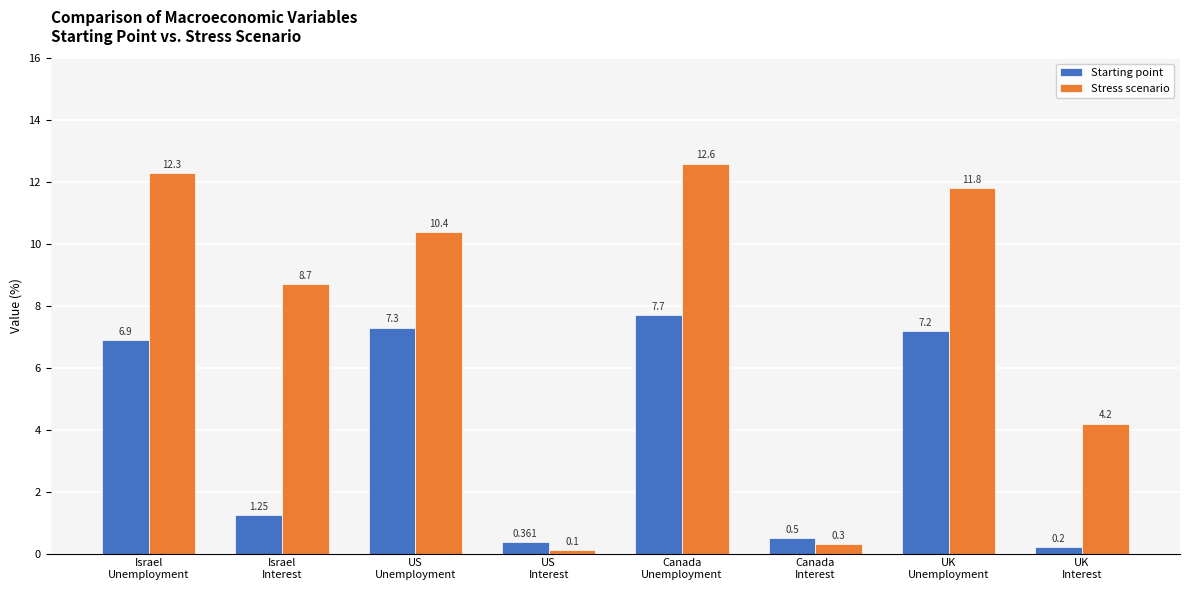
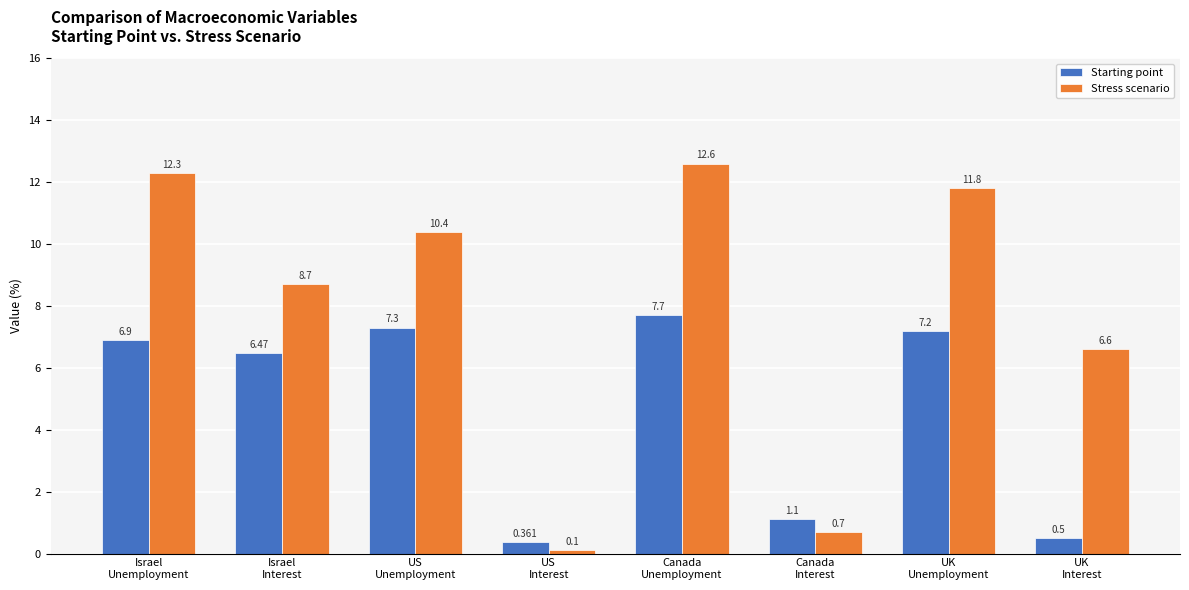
Starting point, Israel Interest: 1.25 -> 6.47
Starting point, Canada Interest: 0.5 -> 1.1
Stress scenario, Canada Interest: 0.3 -> 0.7
Starting point, UK Interest: 0.2 -> 0.5
Stress scenario, UK Interest: 4.2 -> 6.6
